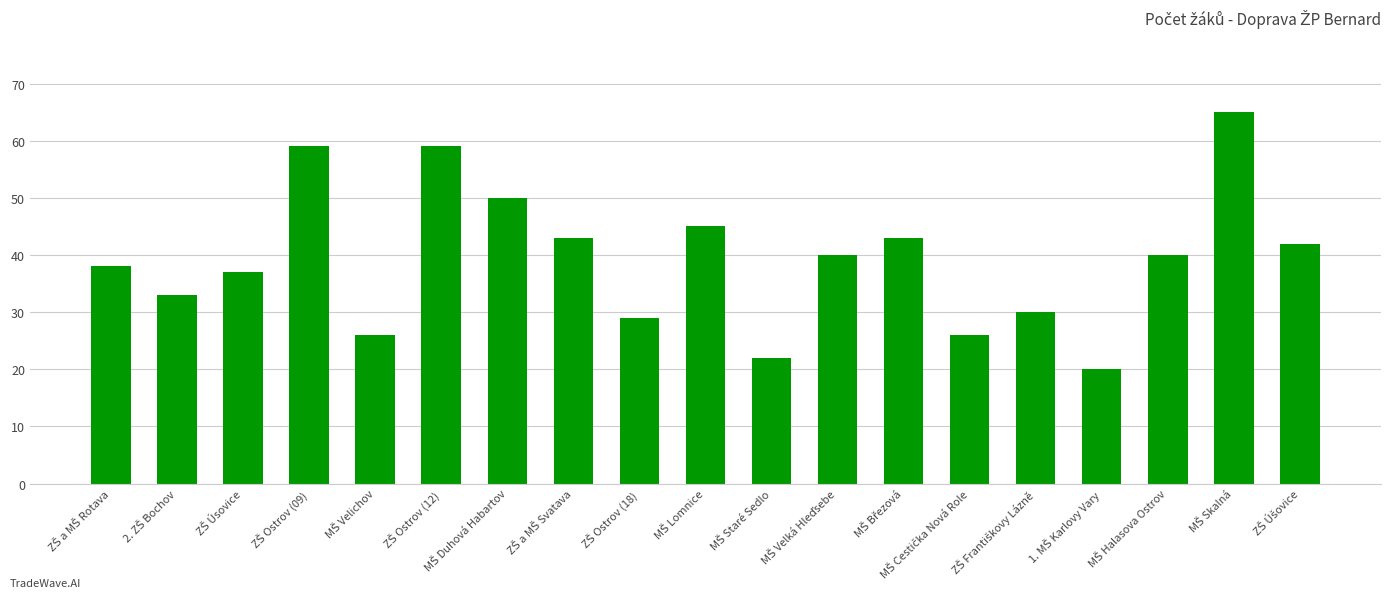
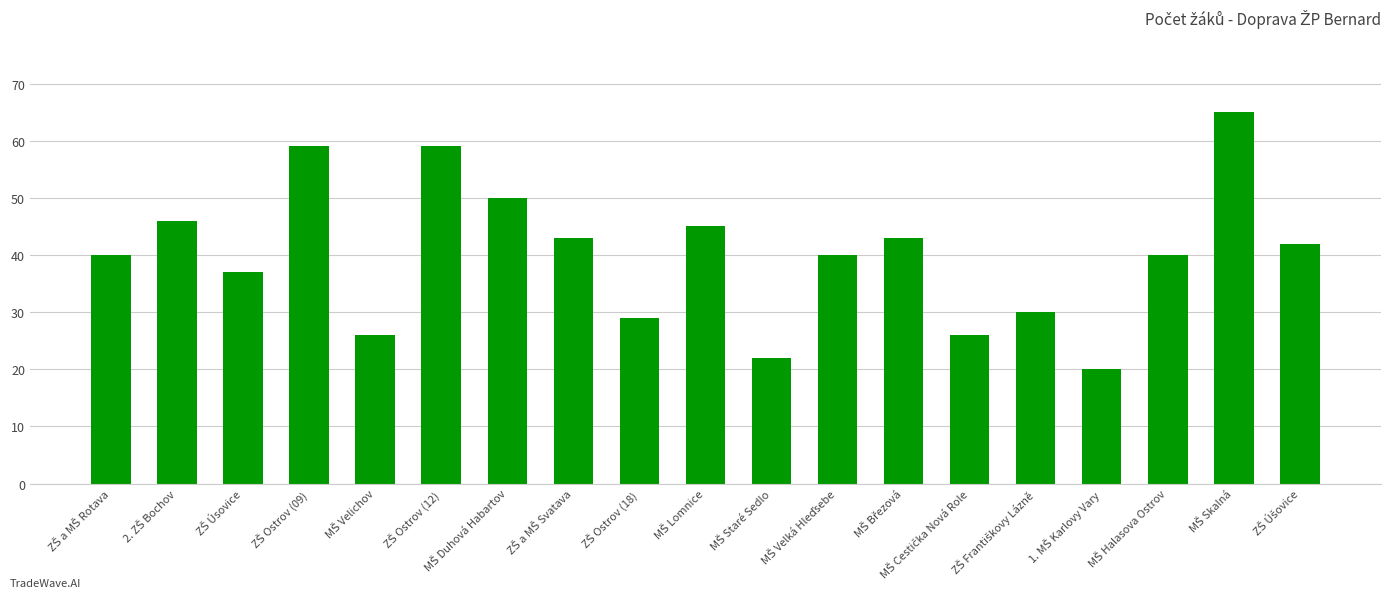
ZŠ a MŠ Rotava: 38 -> 40
2. ZŠ Bochov: 33 -> 46
